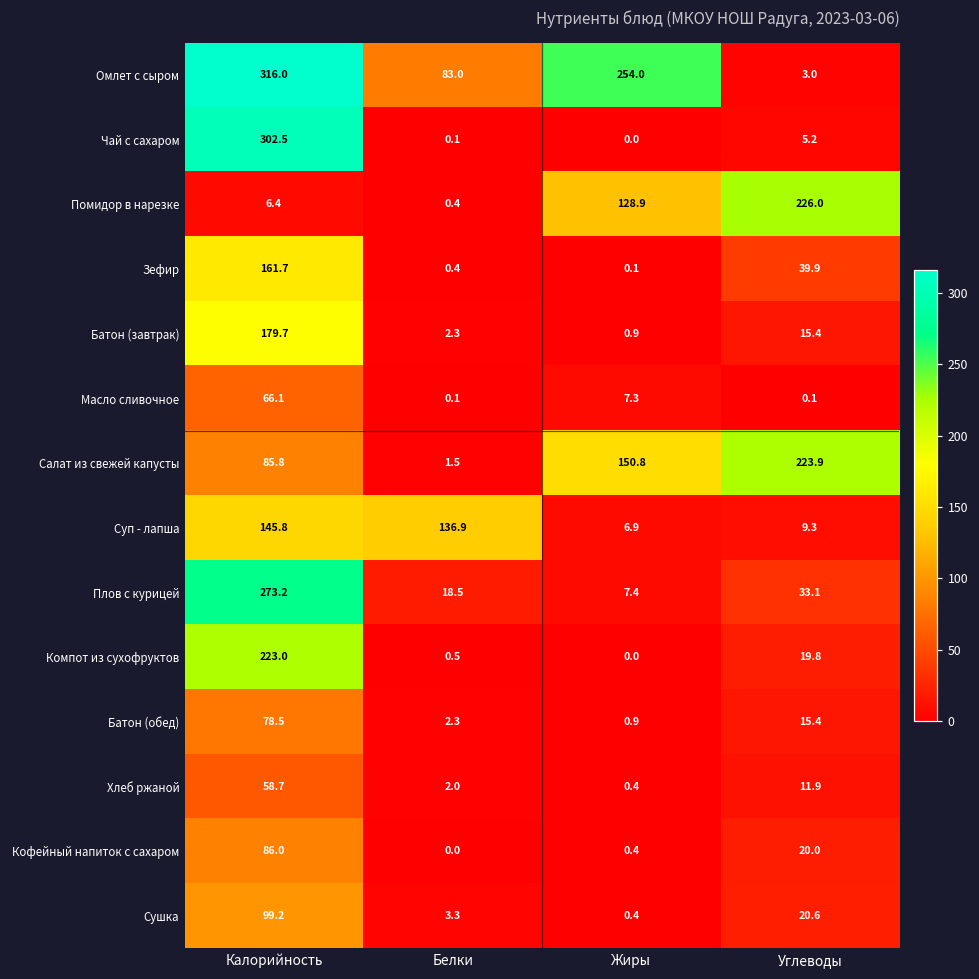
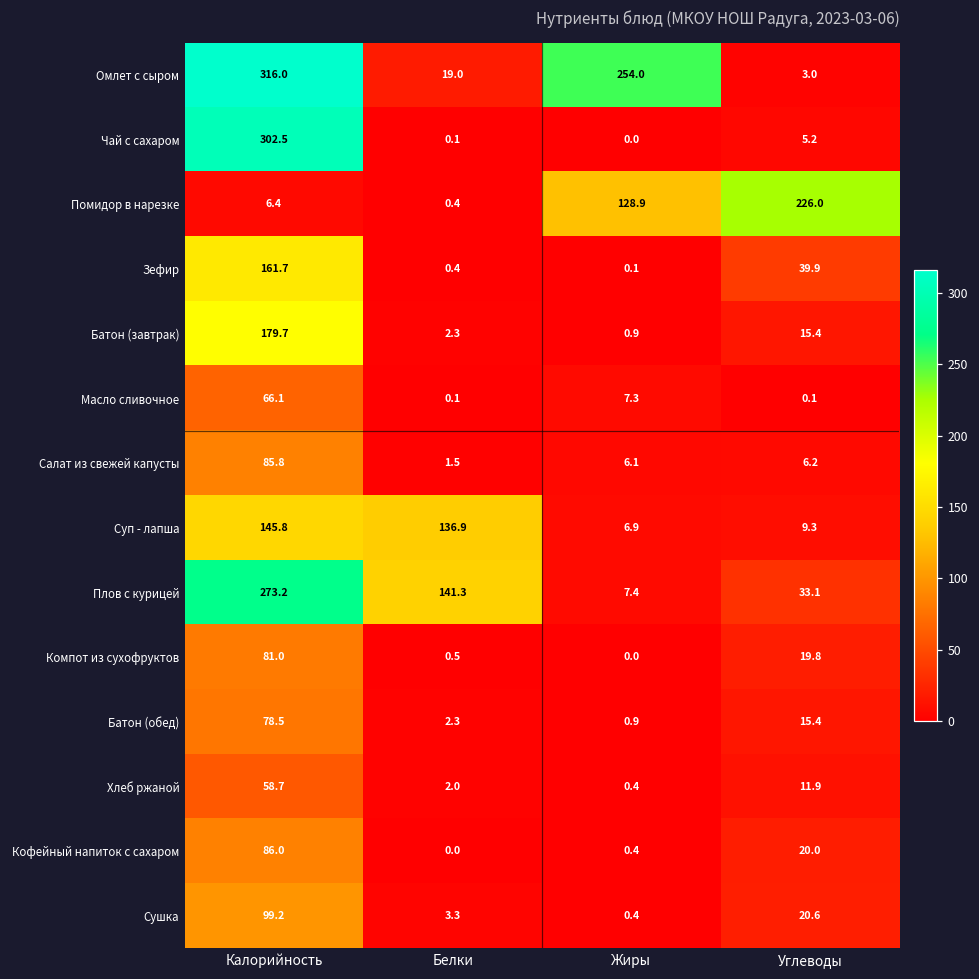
Омлет с сыром, Белки: 83.0 -> 19.0
Салат из свежей капусты, Жиры: 150.8 -> 6.1
Салат из свежей капусты, Углеводы: 223.9 -> 6.2
Плов с курицей, Белки: 18.5 -> 141.3
Компот из сухофруктов, Калорийность: 223.0 -> 81.0
